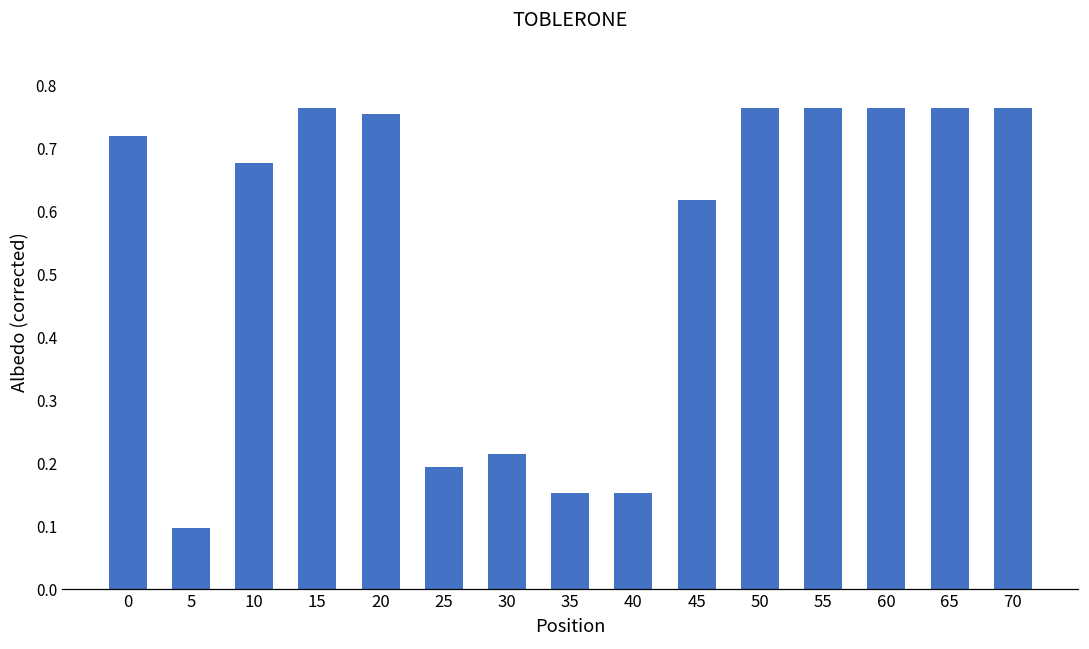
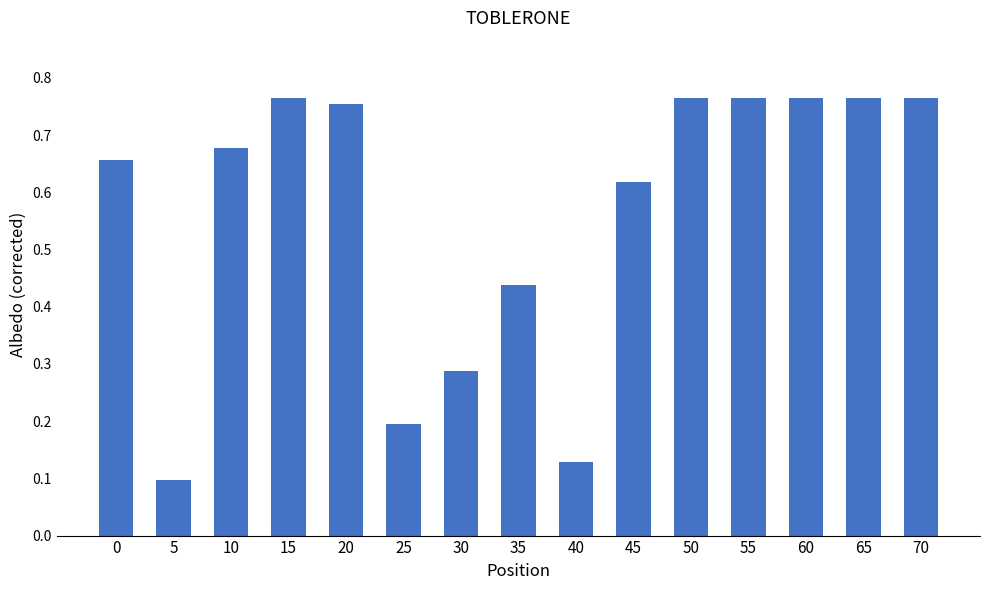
0: 0.72 -> 0.66
30: 0.21 -> 0.29
35: 0.15 -> 0.44
40: 0.15 -> 0.13
